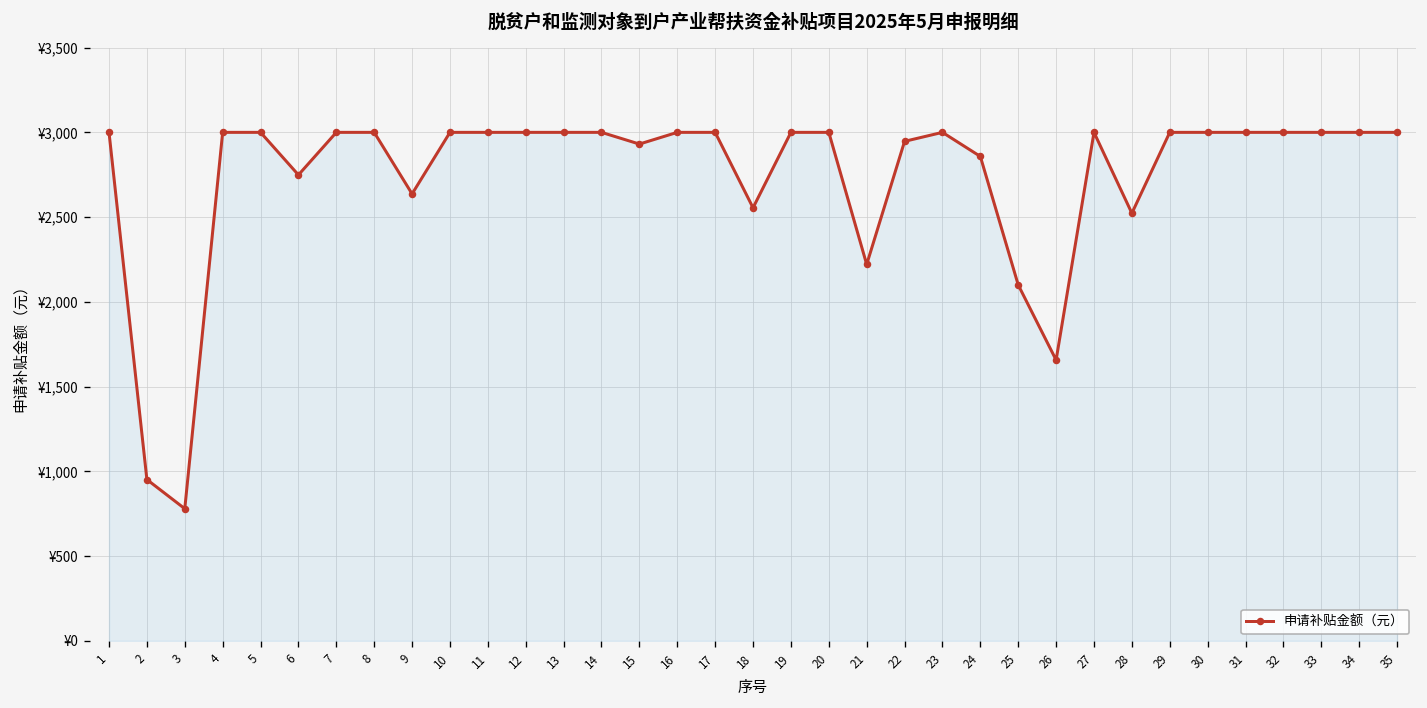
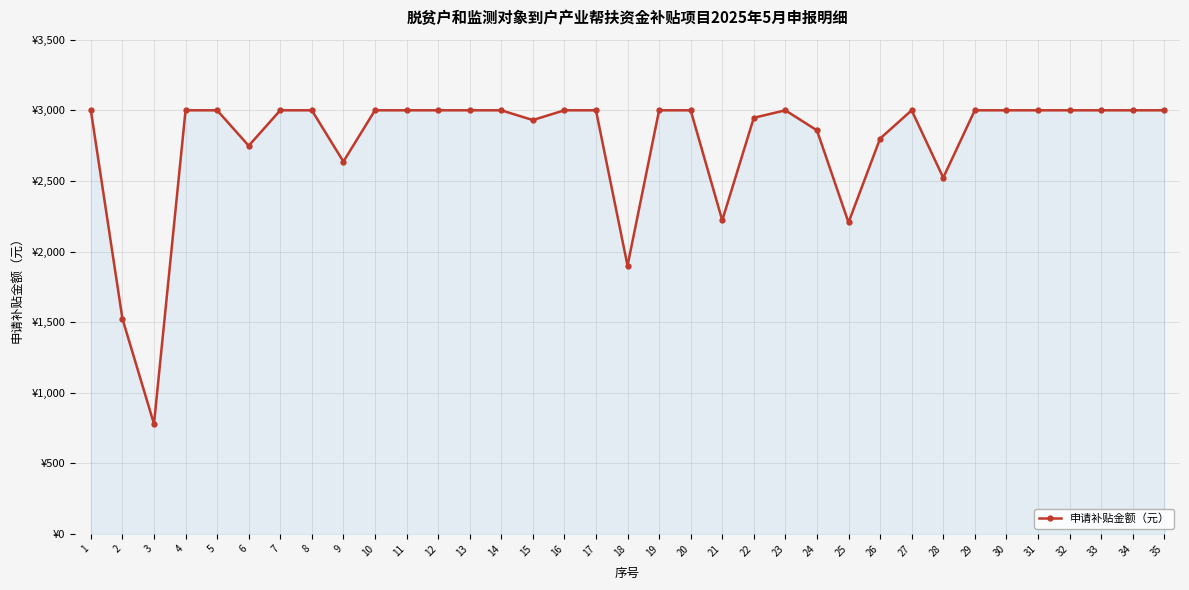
2: ¥950 -> ¥1,530
18: ¥2,560 -> ¥1,900
25: ¥2,100 -> ¥2,210
26: ¥1,660 -> ¥2,800
